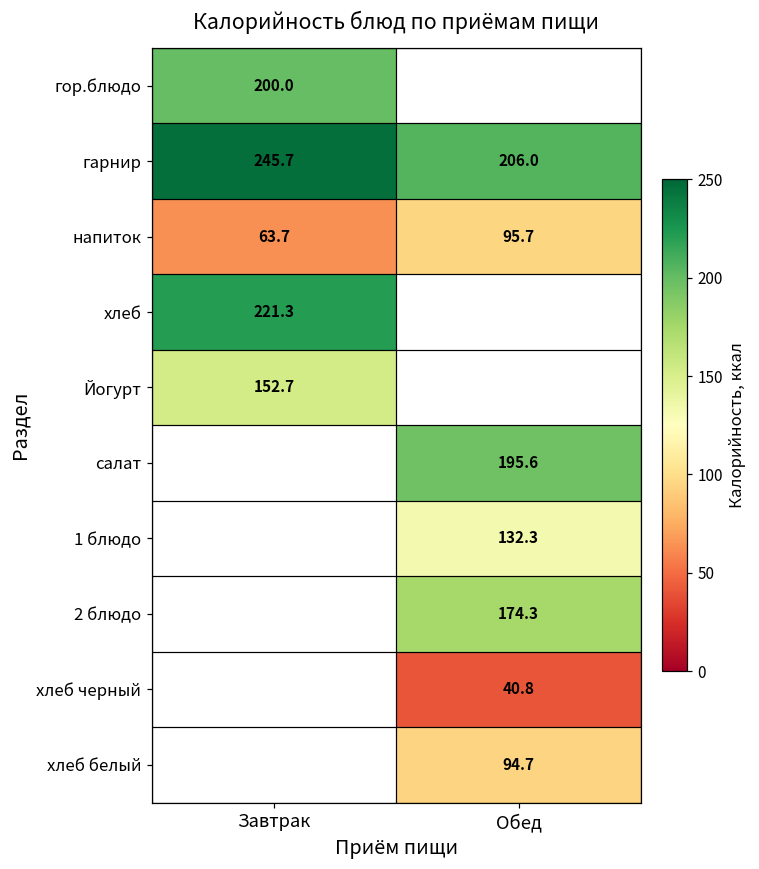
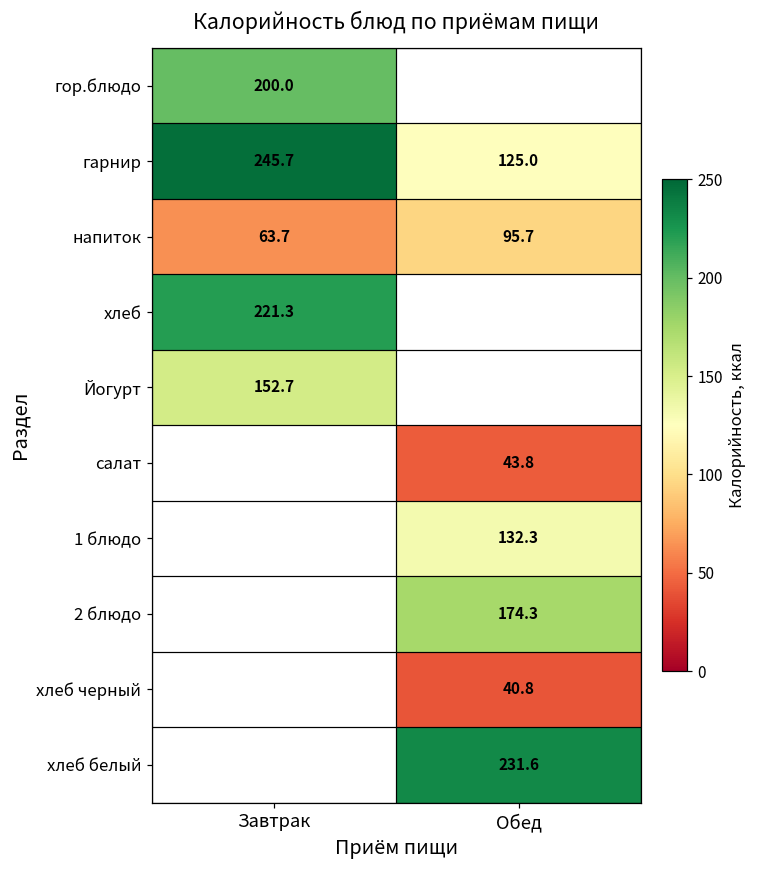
гарнир, Обед: 206.0 -> 125.0
салат, Обед: 195.6 -> 43.8
хлеб белый, Обед: 94.7 -> 231.6
